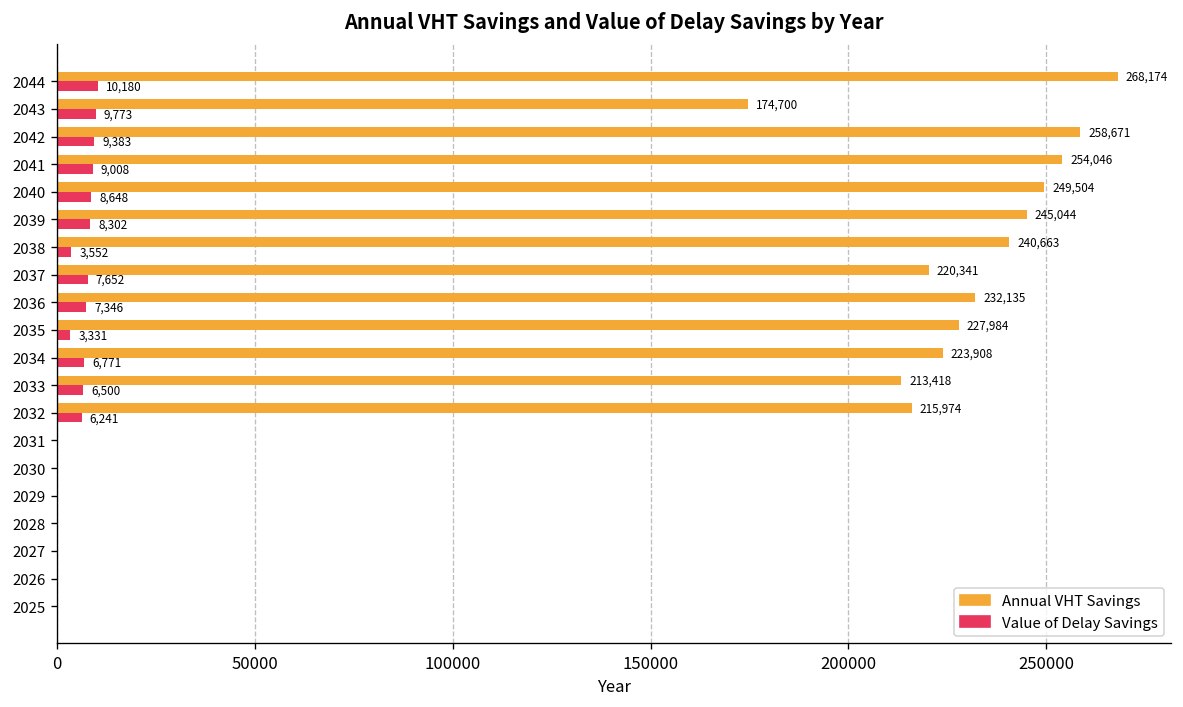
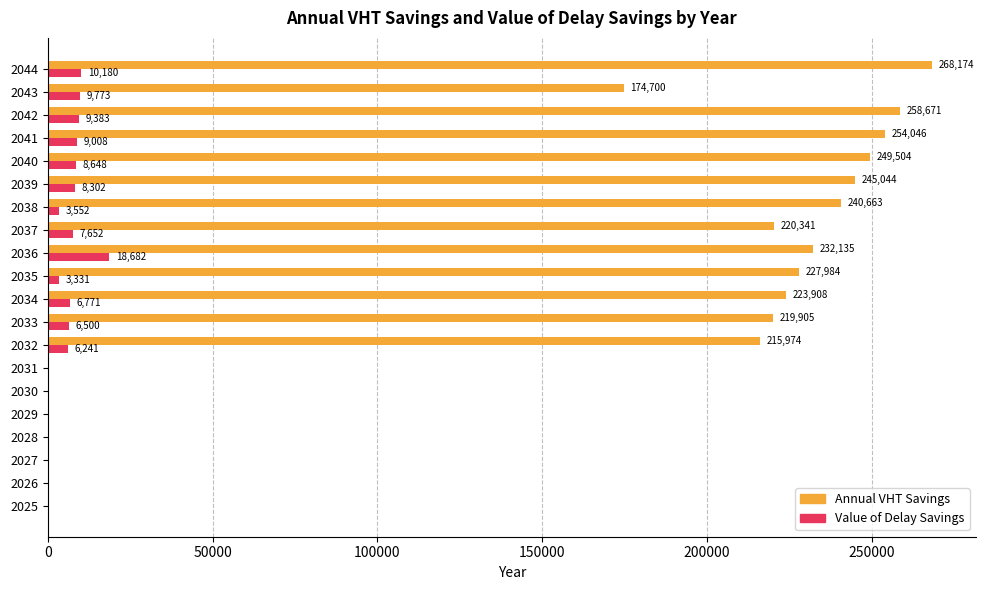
Value of Delay Savings, 2036: 7,346 -> 18,682
Annual VHT Savings, 2033: 213,418 -> 219,905
